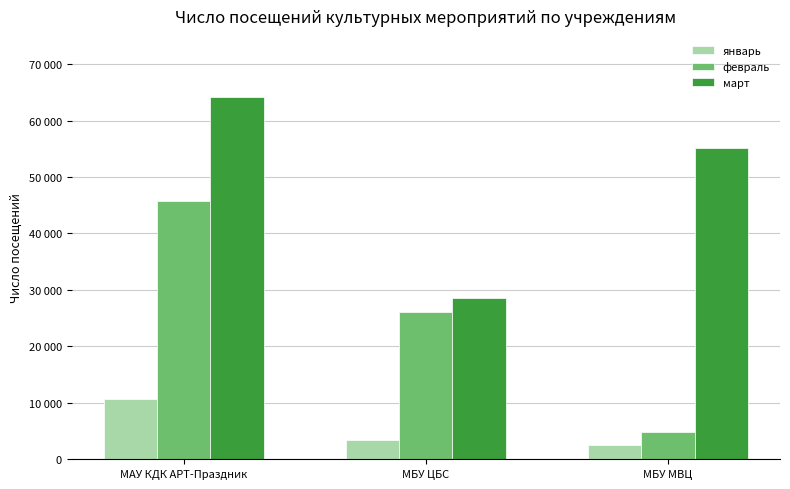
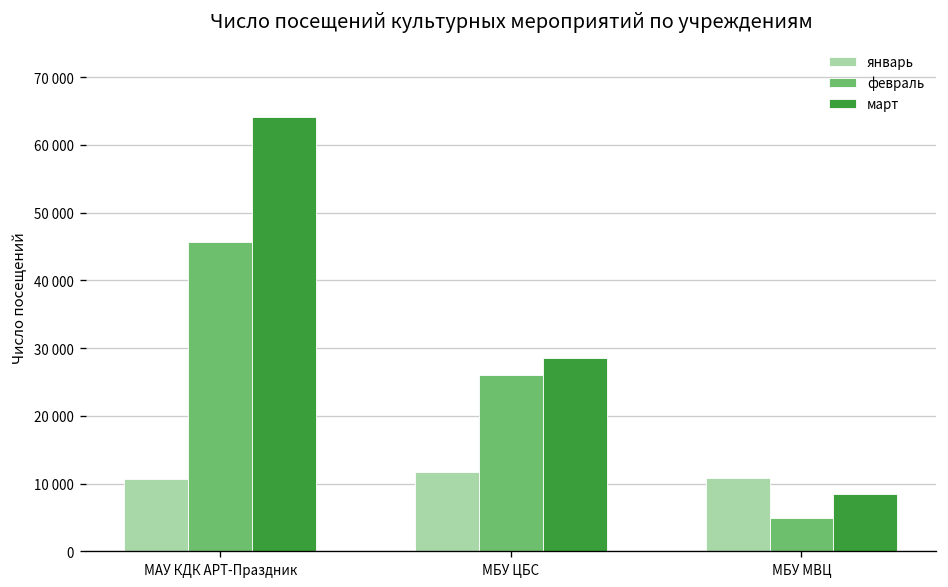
январь, МБУ ЦБС: 3000 -> 12000
январь, МБУ МВЦ: 3000 -> 11000
март, МБУ МВЦ: 55000 -> 8000
